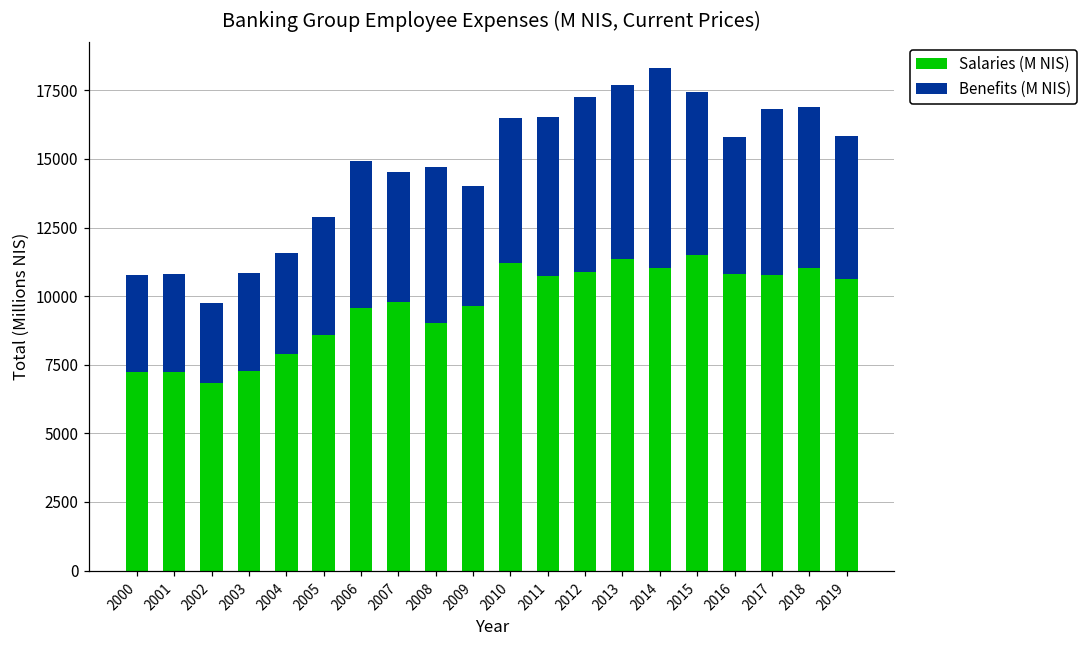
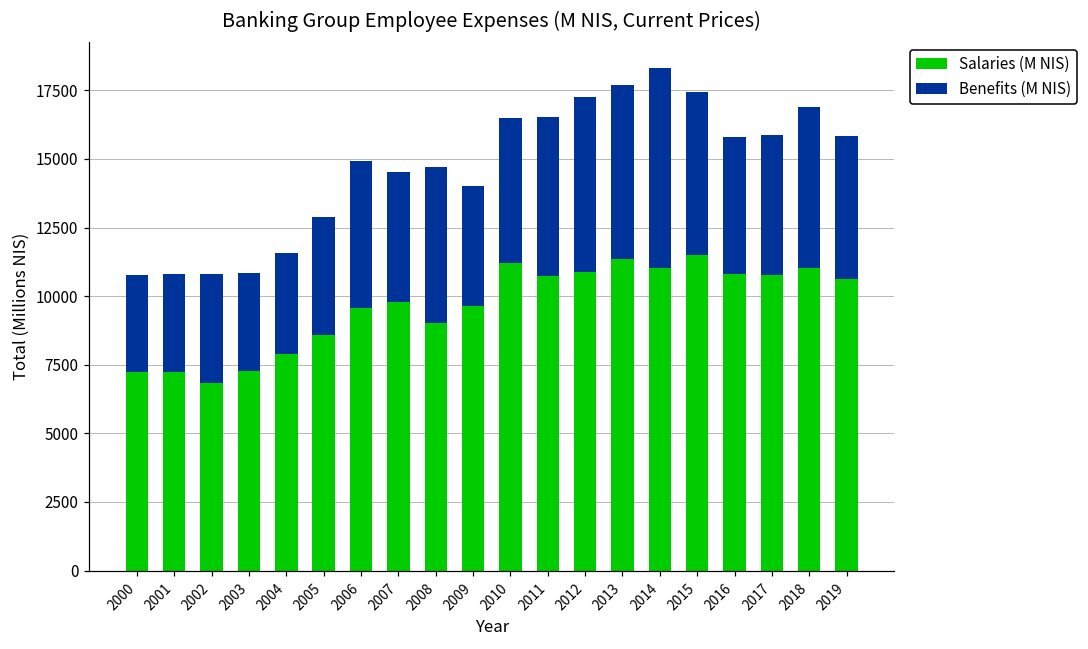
Benefits (M NIS), 2002: 2900 -> 4000
Benefits (M NIS), 2017: 6000 -> 5100
